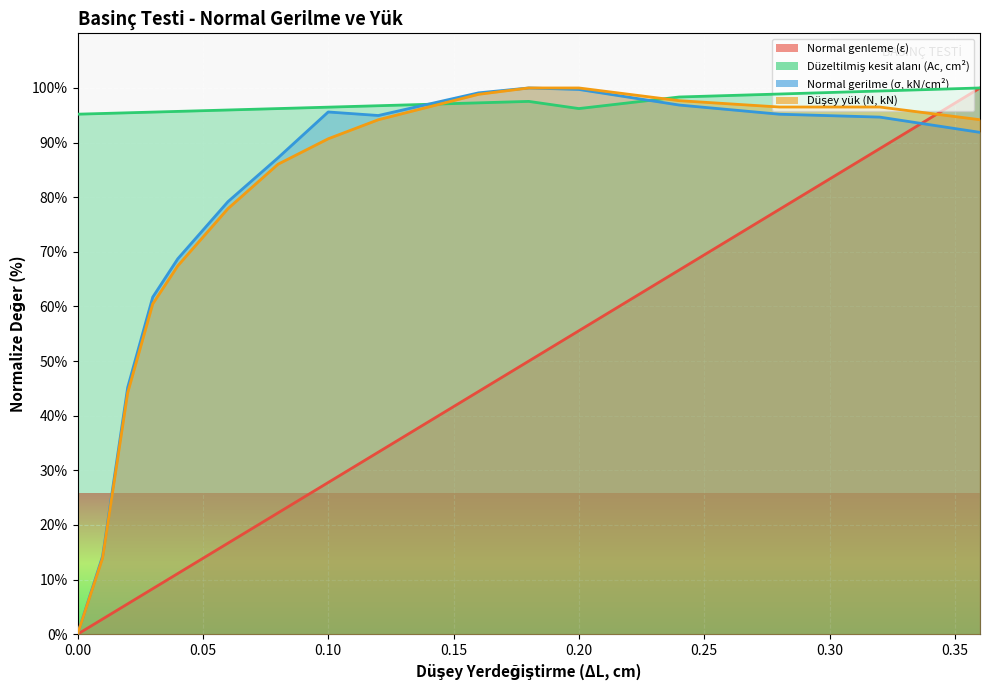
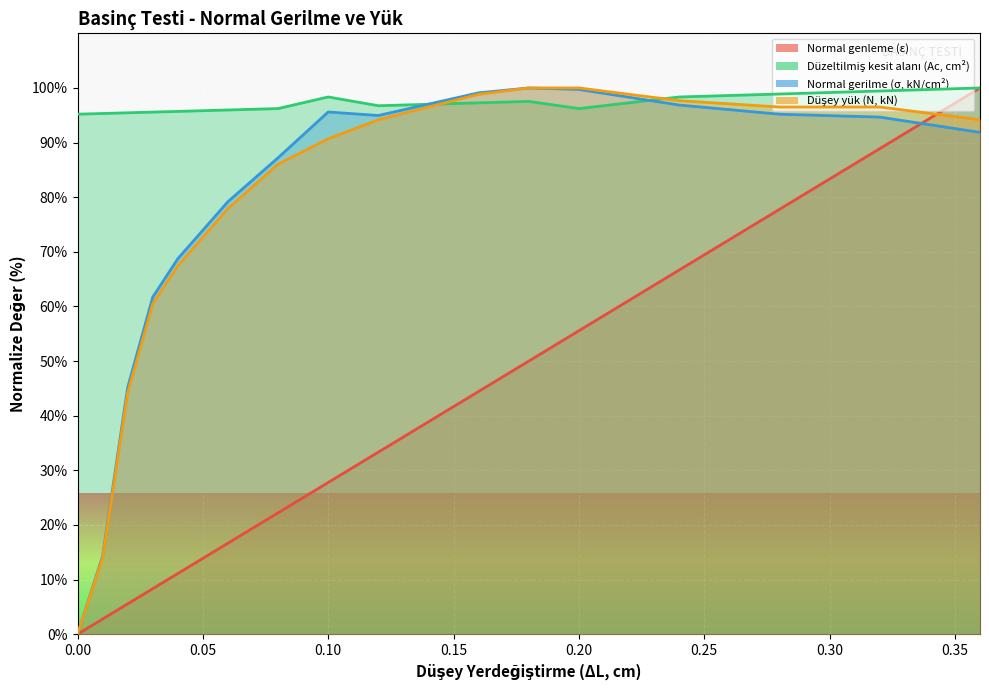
Düzeltilmiş kesit alanı (Ac, cm²), 0.10: 96% -> 98%
